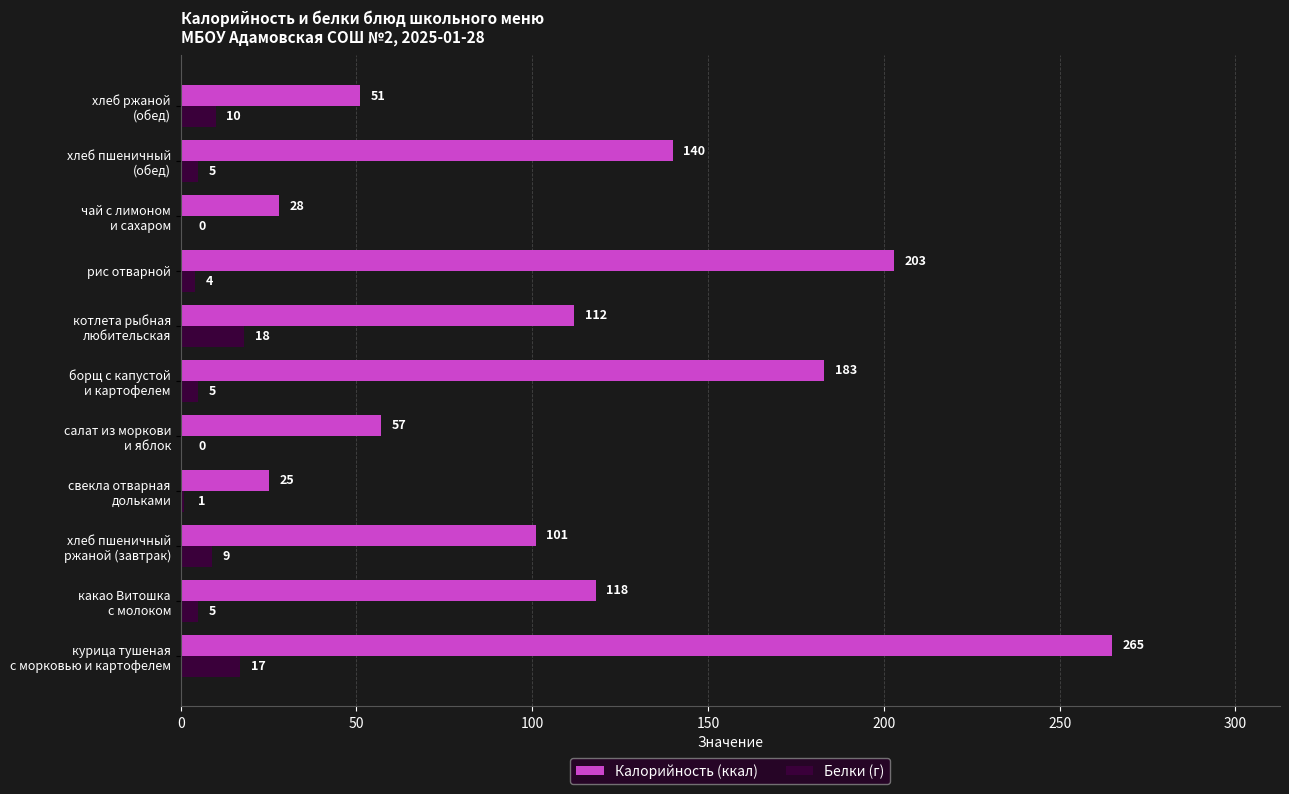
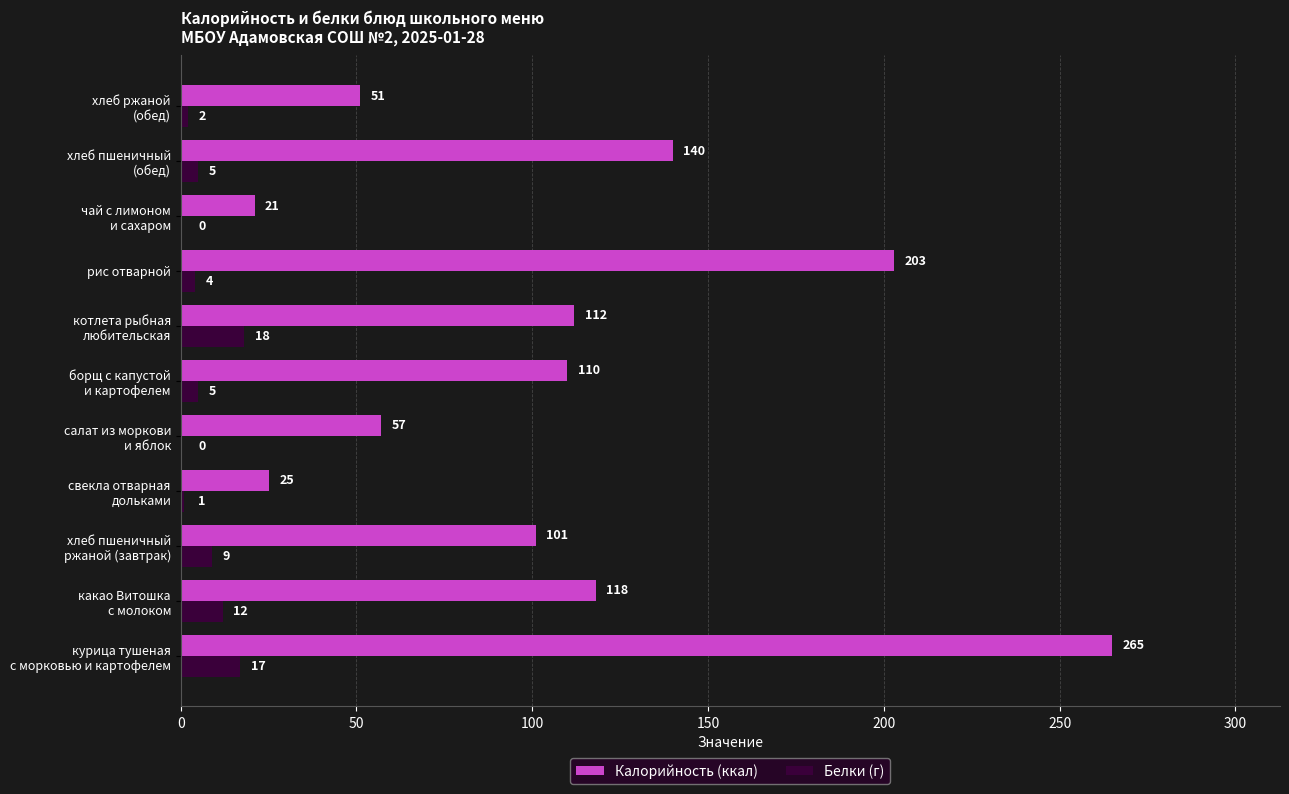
Белки (г), хлеб ржаной (обед): 10 -> 2
Калорийность (ккал), чай с лимоном и сахаром: 28 -> 21
Калорийность (ккал), борщ с капустой и картофелем: 183 -> 110
Белки (г), какао Витошка с молоком: 5 -> 12
